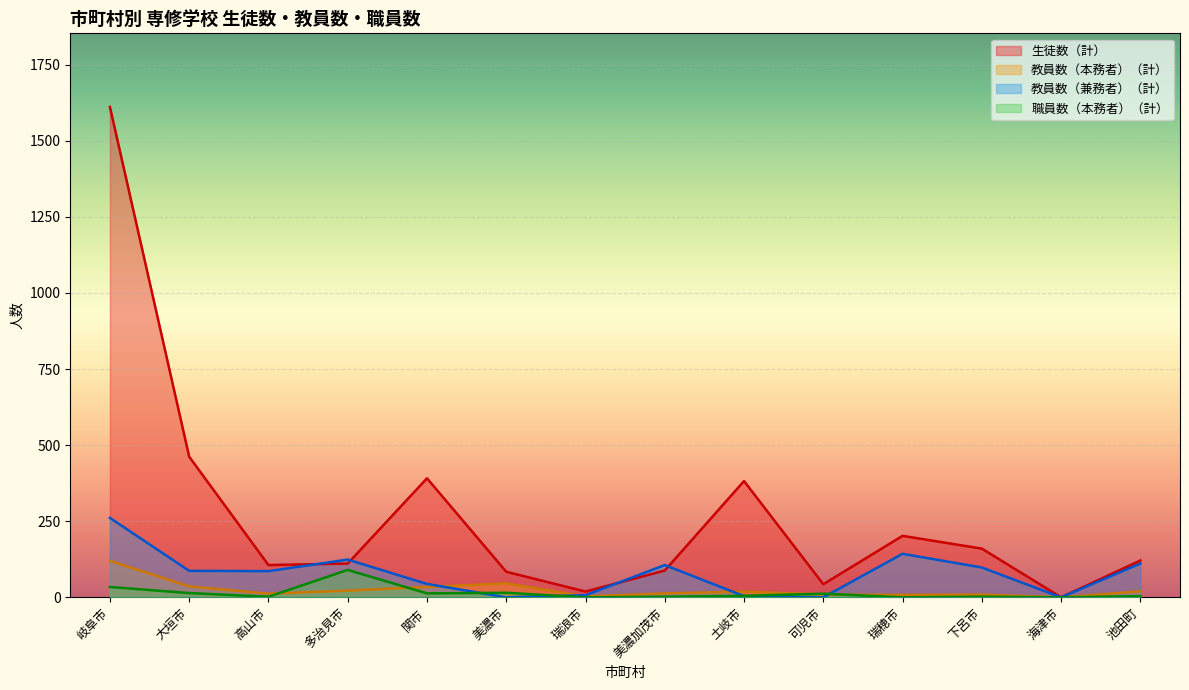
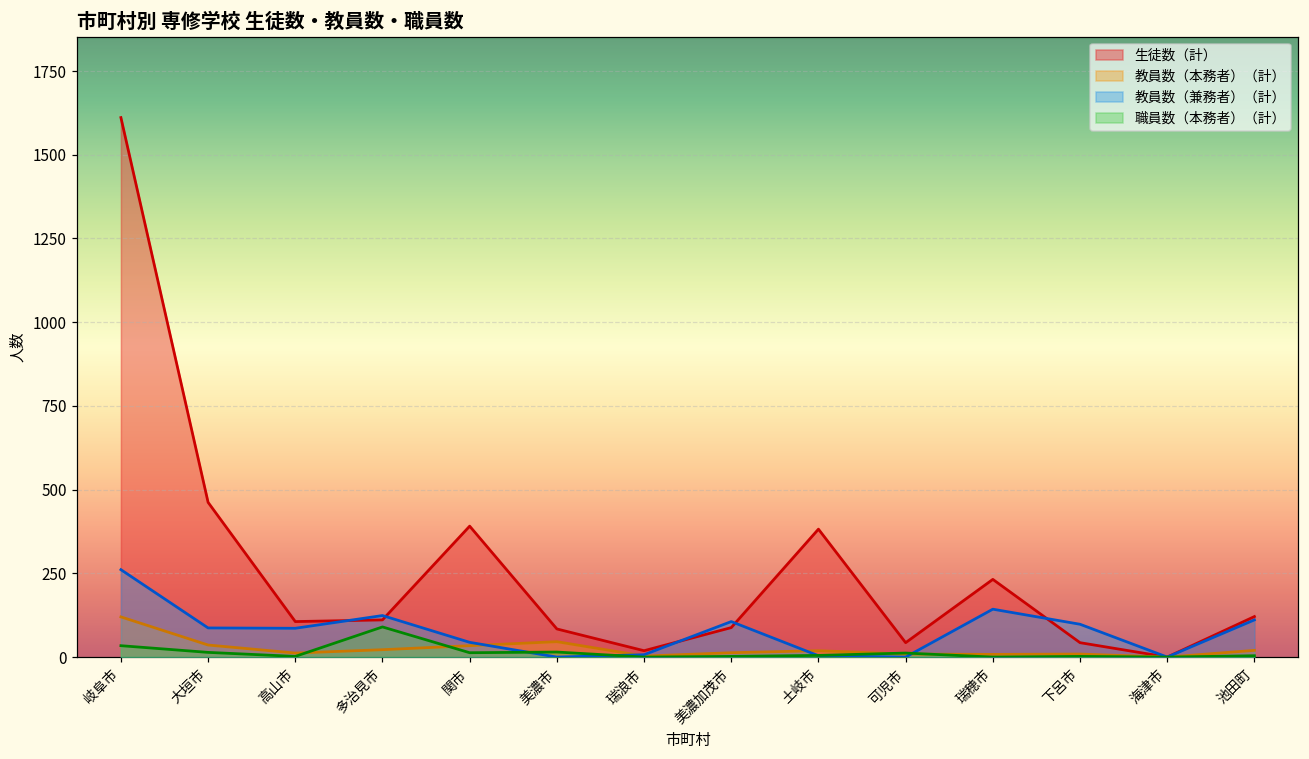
生徒数（計）, 瑞穂市: 200 -> 230
生徒数（計）, 下呂市: 160 -> 40
